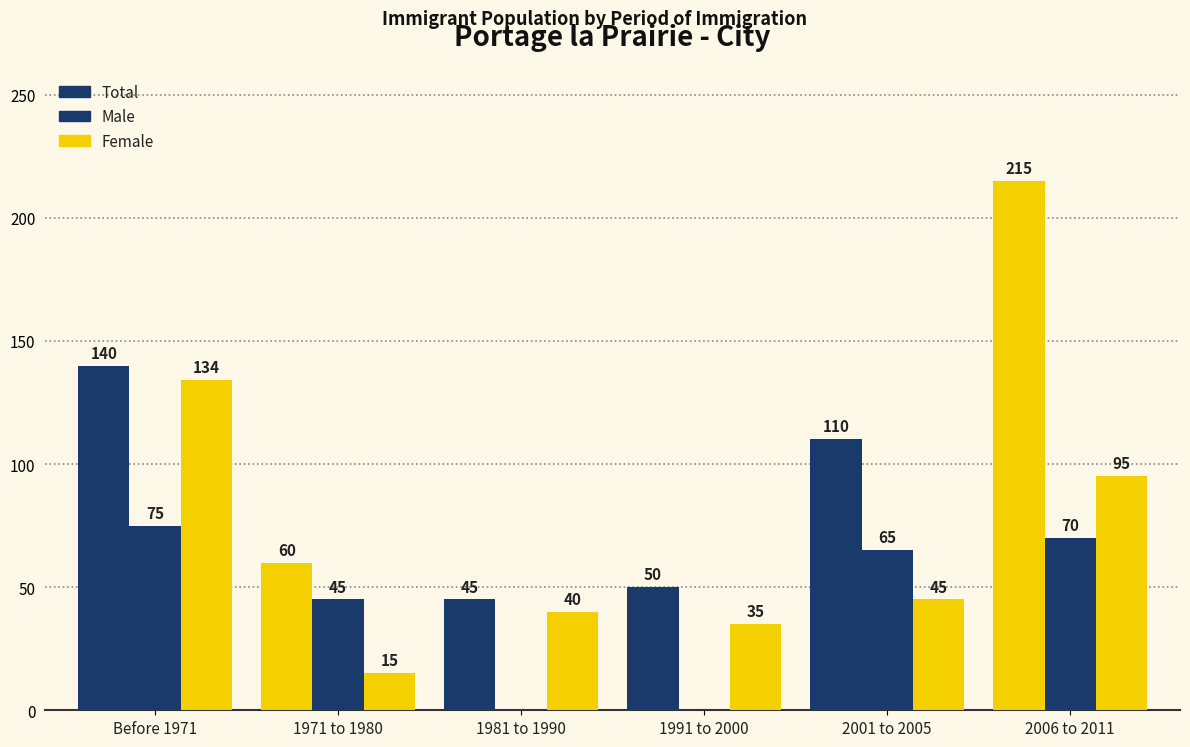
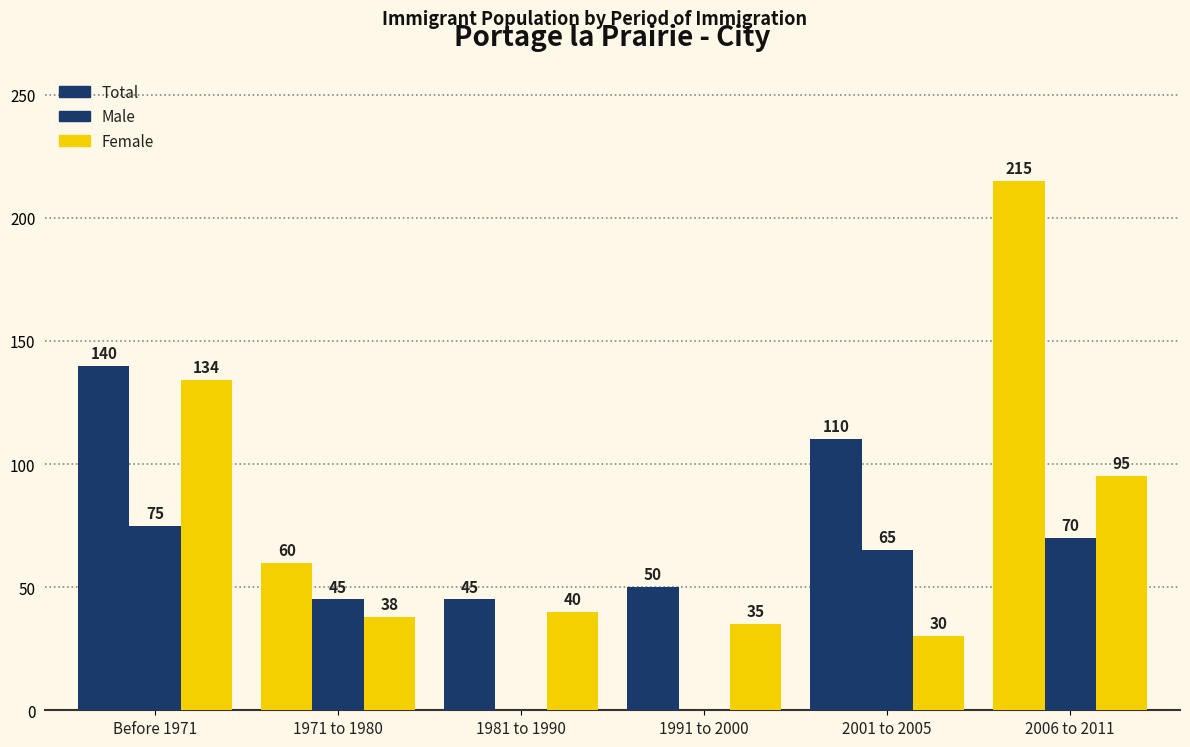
Female, 1971 to 1980: 15 -> 38
Female, 2001 to 2005: 45 -> 30
